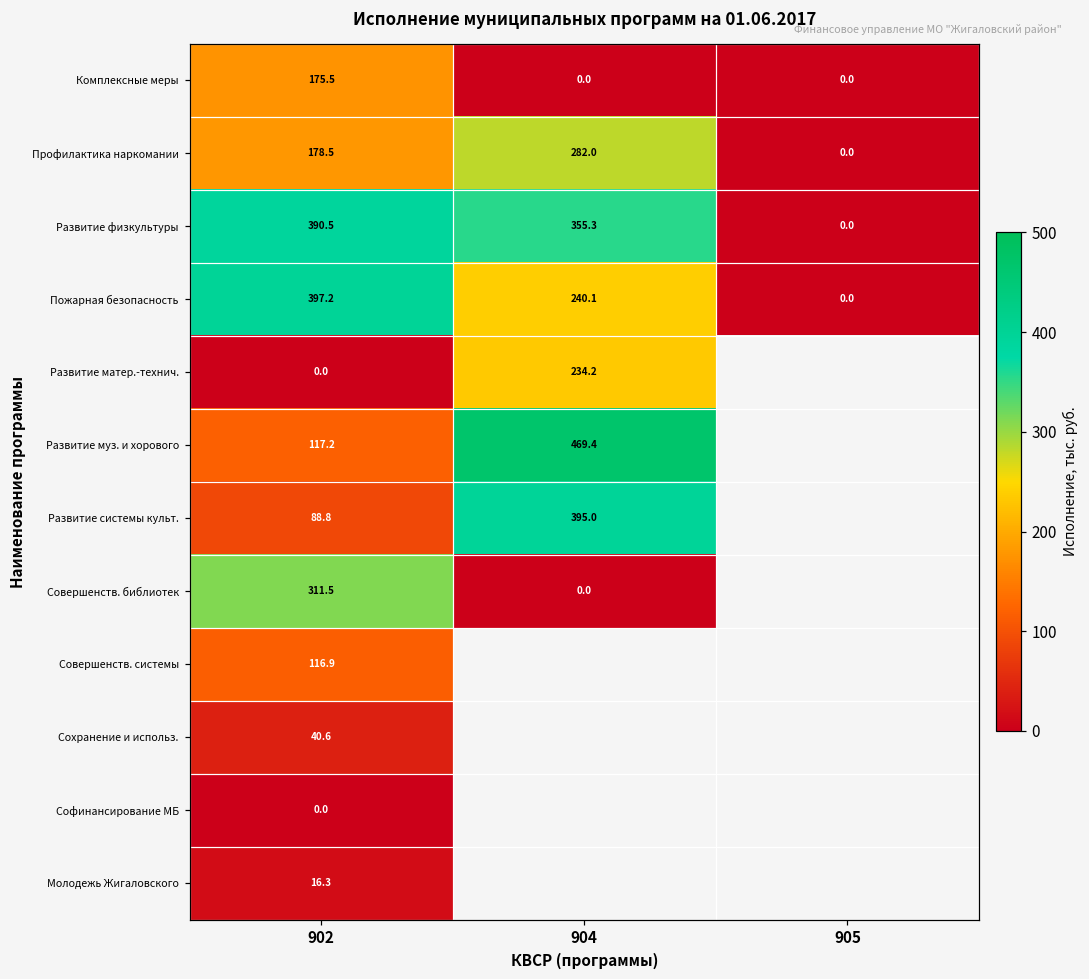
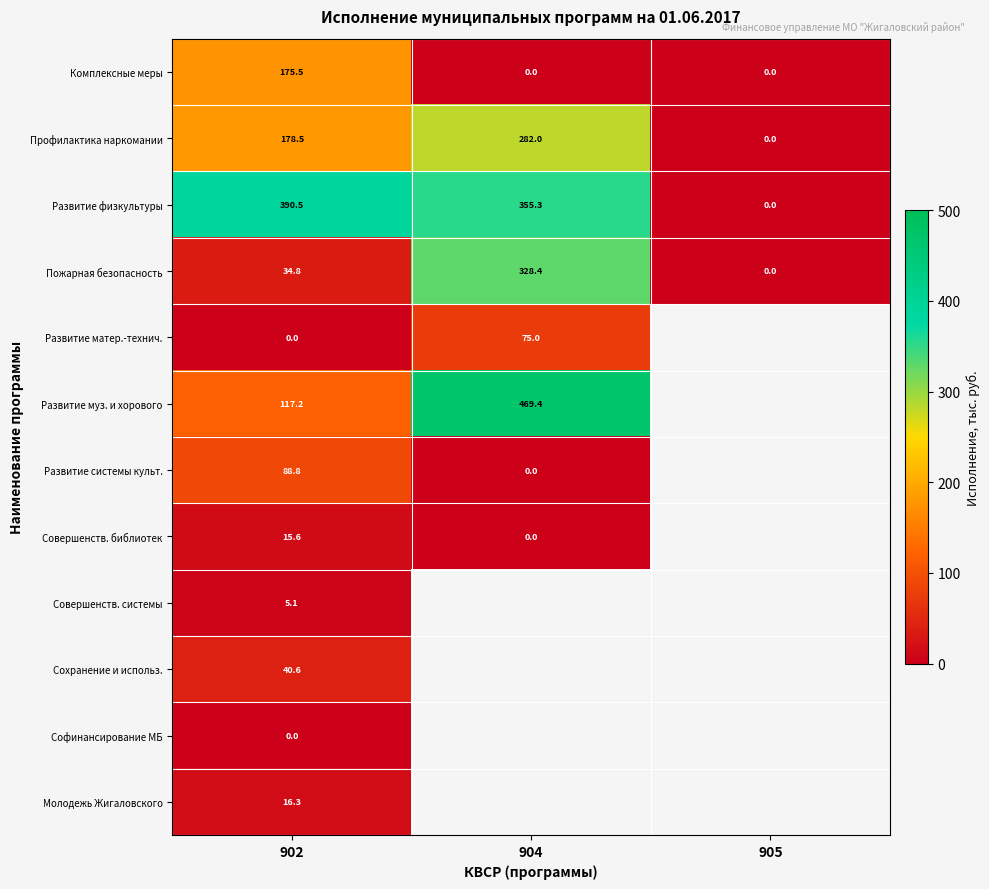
Пожарная безопасность, 902: 397.2 -> 34.8
Пожарная безопасность, 904: 240.1 -> 328.4
Развитие матер.-технич., 904: 234.2 -> 75.0
Развитие системы культ., 904: 395.0 -> 0.0
Совершенств. библиотек, 902: 311.5 -> 15.6
Совершенств. системы, 902: 116.9 -> 5.1
